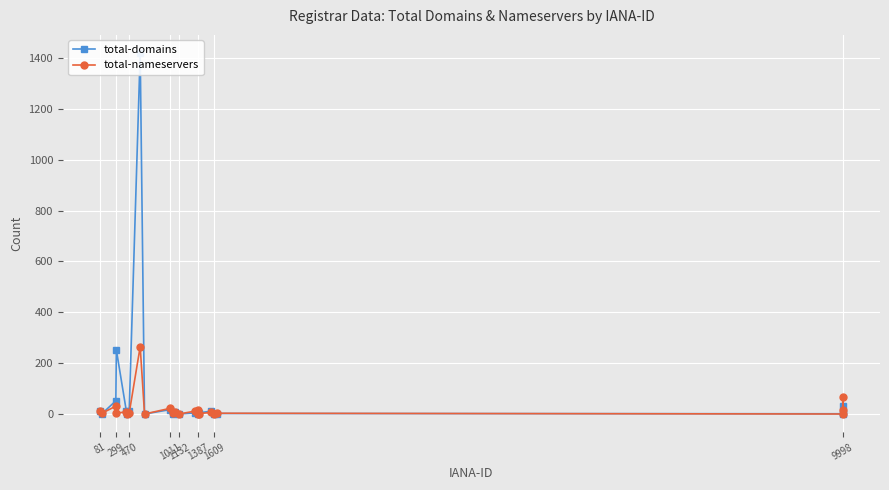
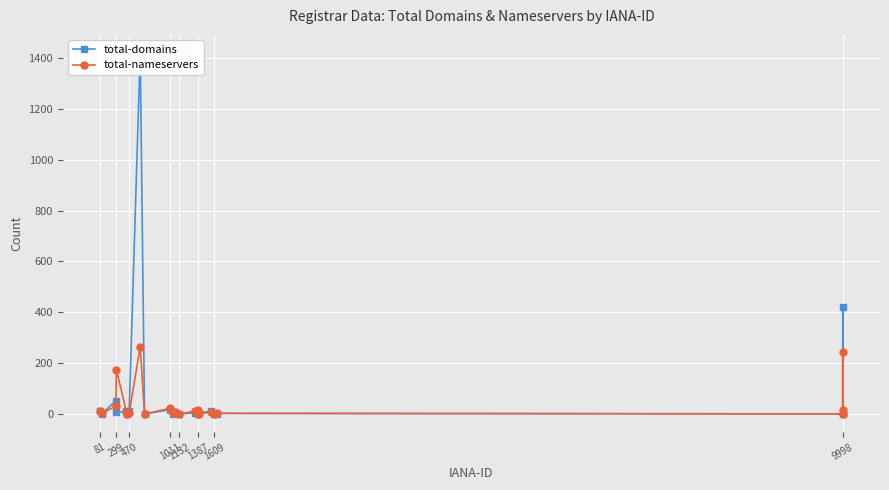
total-domains, 299: 250 -> 10
total-nameservers, 299: 0 -> 180
total-domains, 9998: 30 -> 420
total-nameservers, 9998: 70 -> 240
